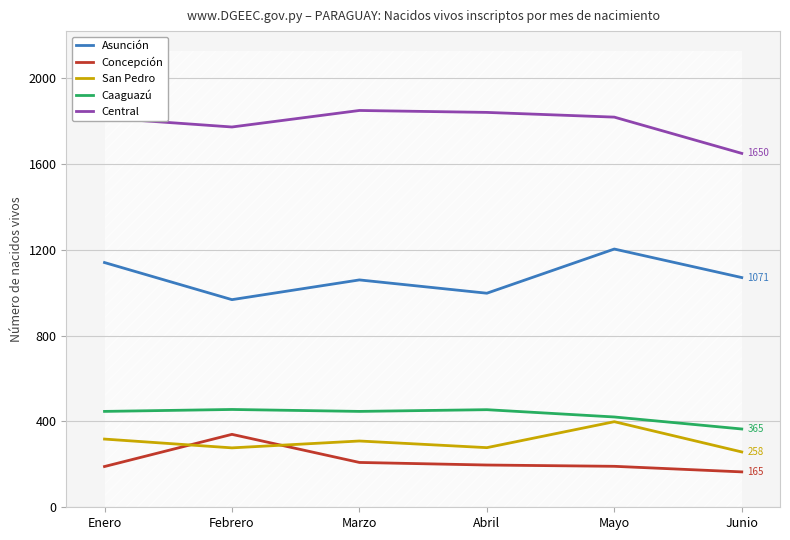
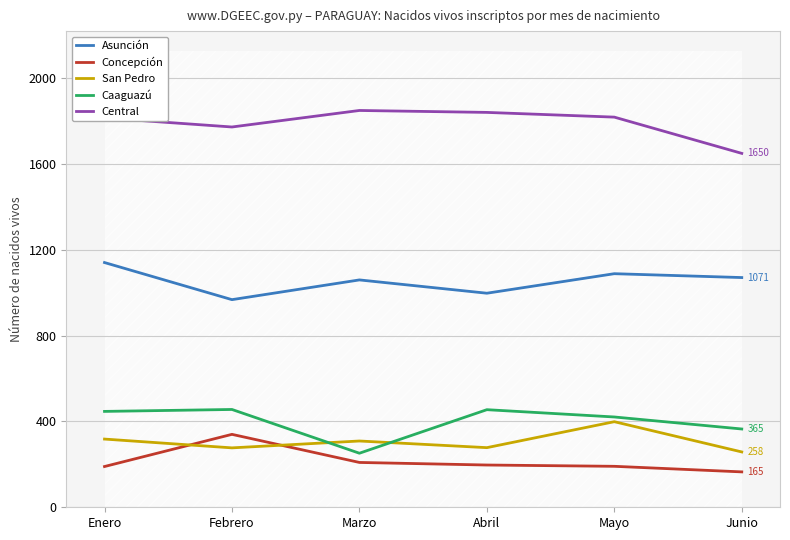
Caaguazú, Marzo: 450 -> 250
Asunción, Mayo: 1200 -> 1090
